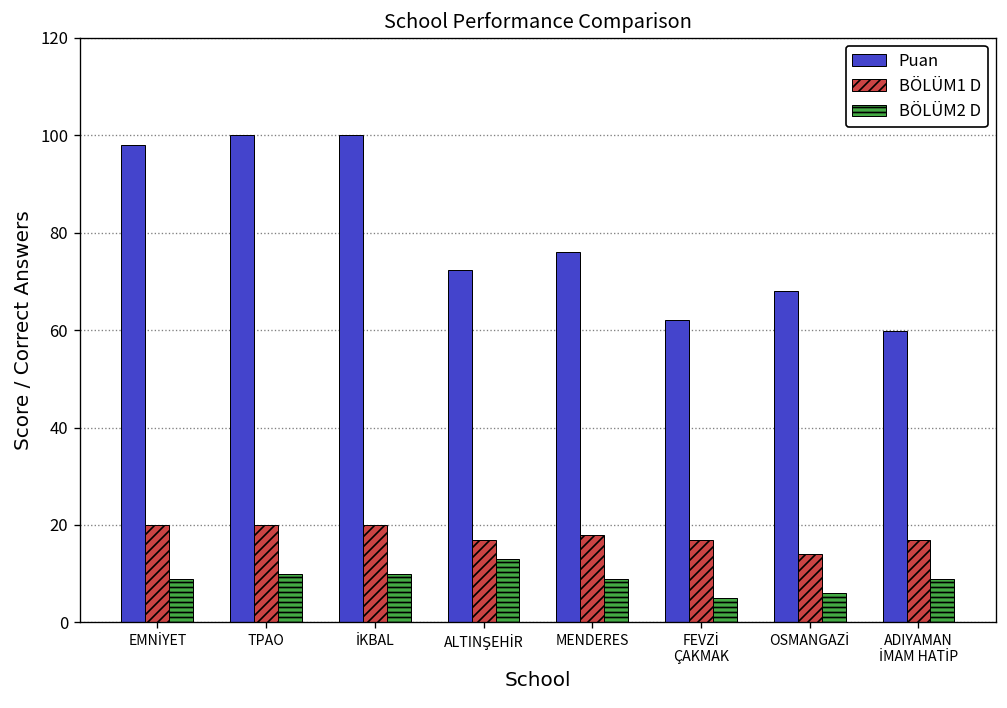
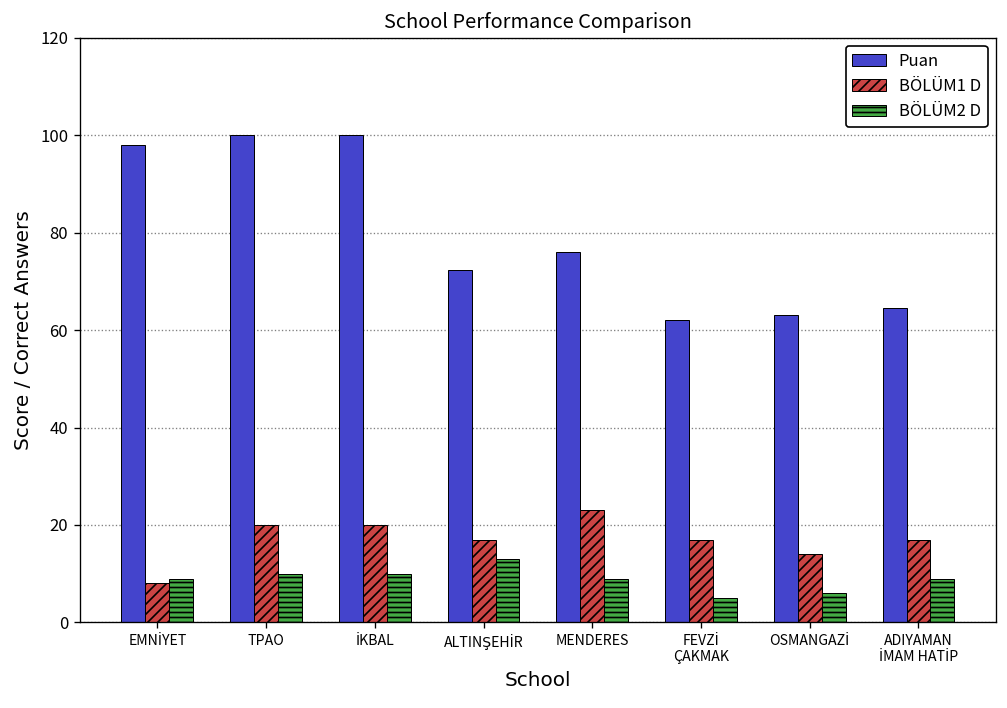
BÖLÜM1 D, EMNİYET: 20 -> 8
BÖLÜM1 D, MENDERES: 18 -> 23
Puan, OSMANGAZİ: 68 -> 63
Puan, ADIYAMAN İMAM HATİP: 60 -> 65
